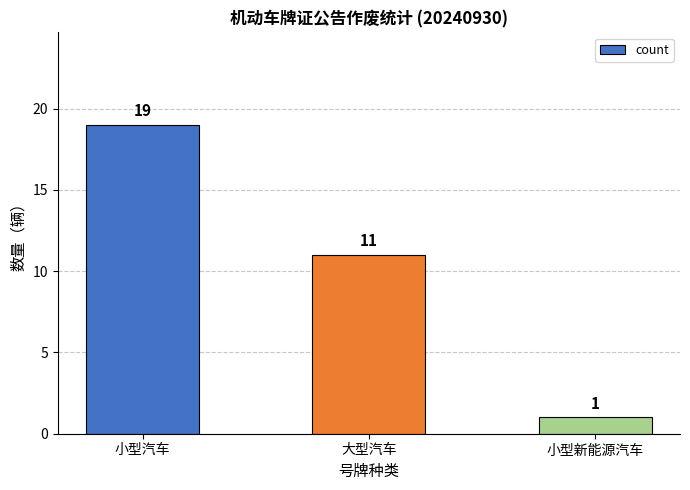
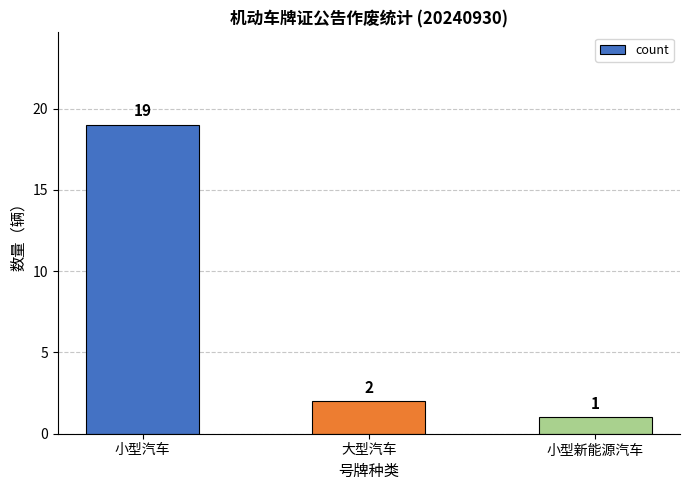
大型汽车: 11 -> 2
